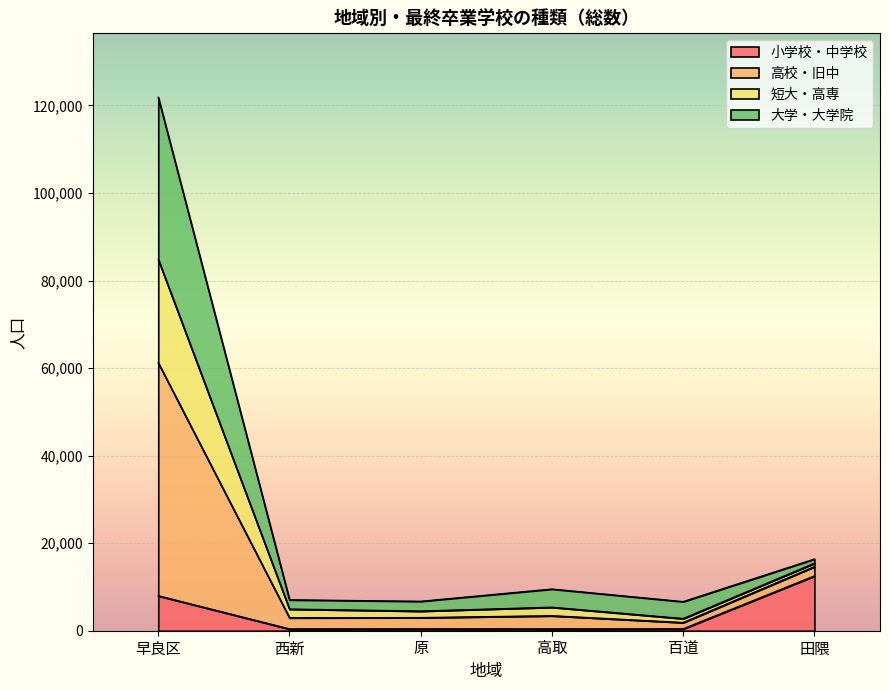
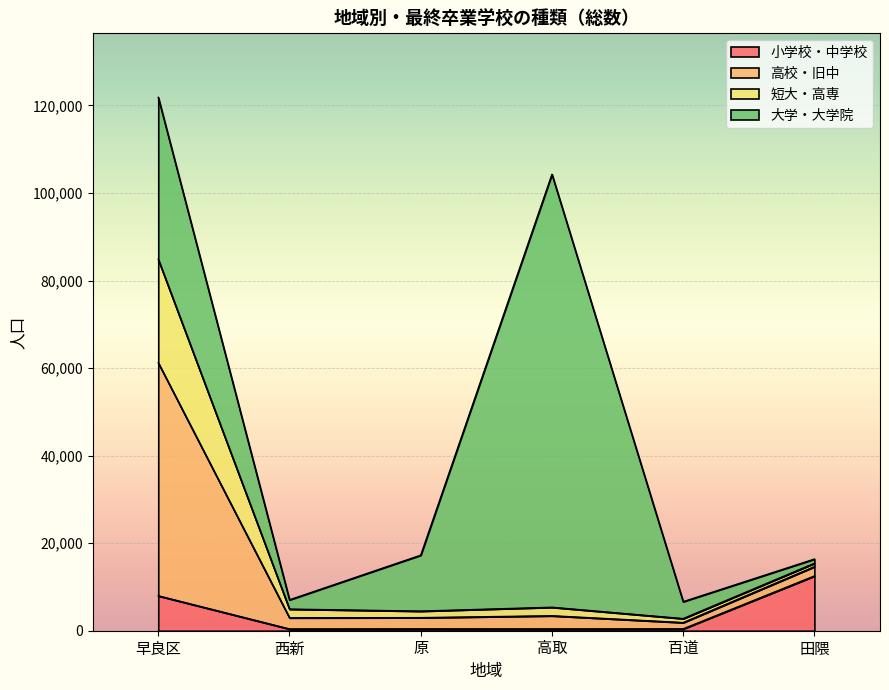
大学・大学院, 原: 2,000 -> 13,000
大学・大学院, 高取: 4,000 -> 99,000
